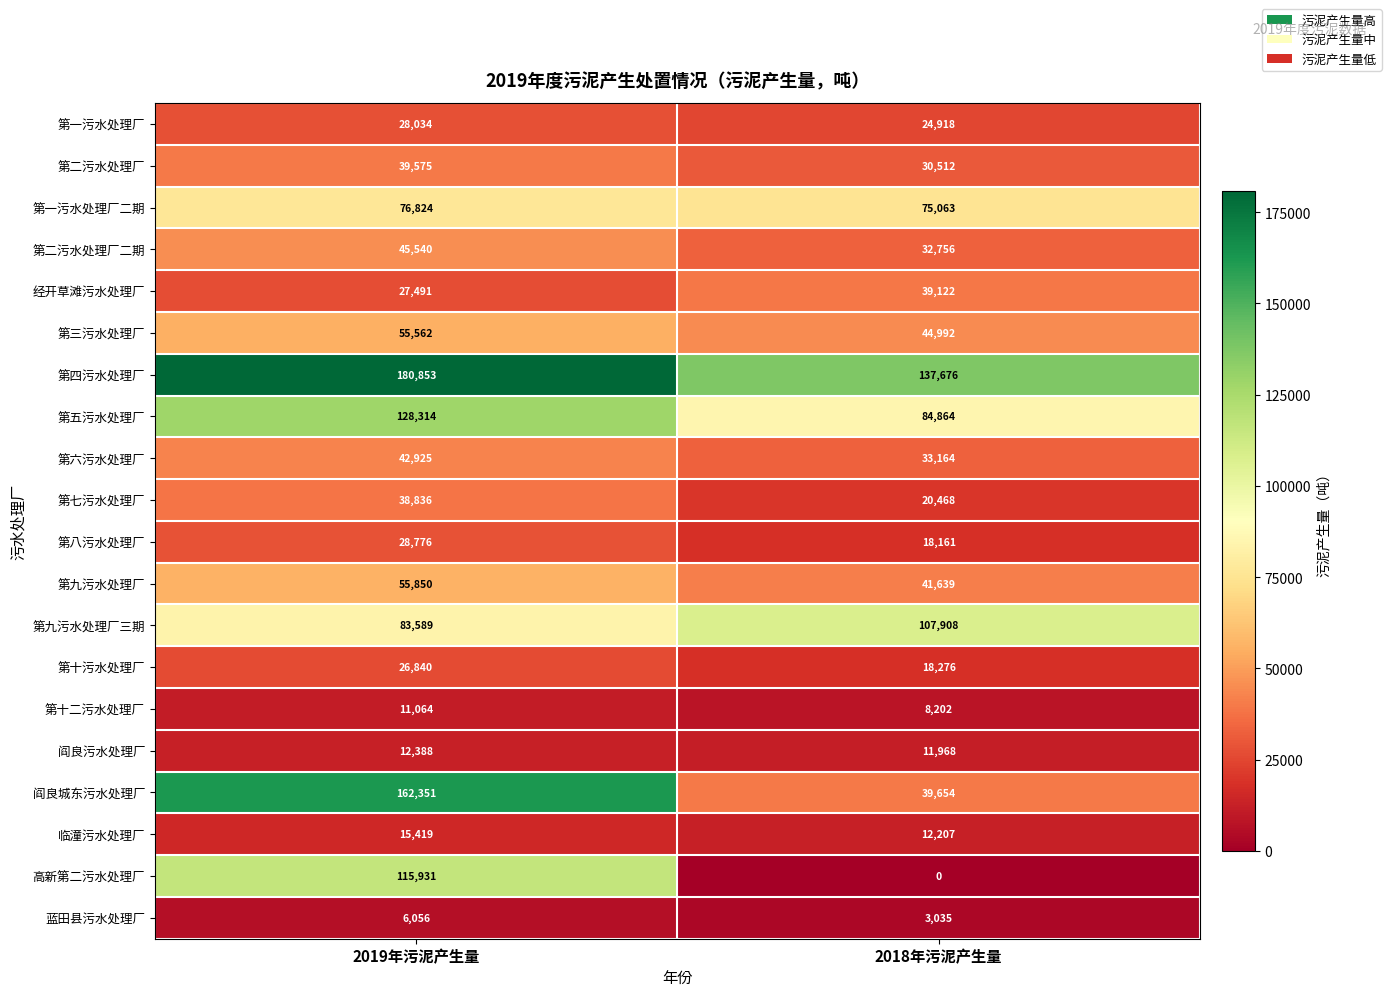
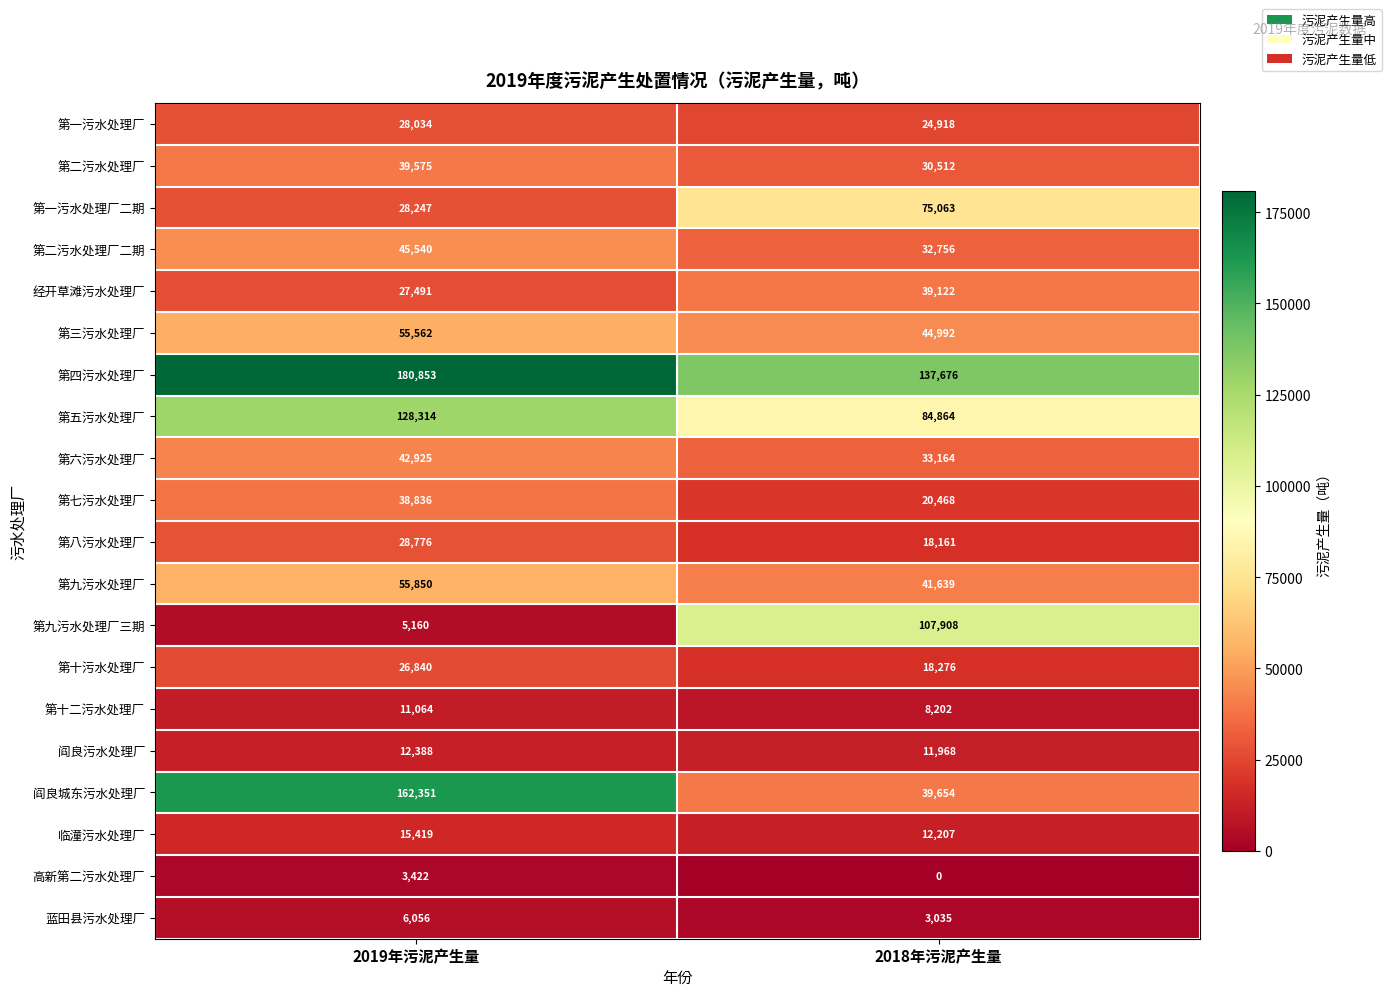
第一污水处理厂二期, 2019年污泥产生量: 76,824 -> 28,247
第九污水处理厂三期, 2019年污泥产生量: 83,589 -> 5,160
高新第二污水处理厂, 2019年污泥产生量: 115,931 -> 3,422
